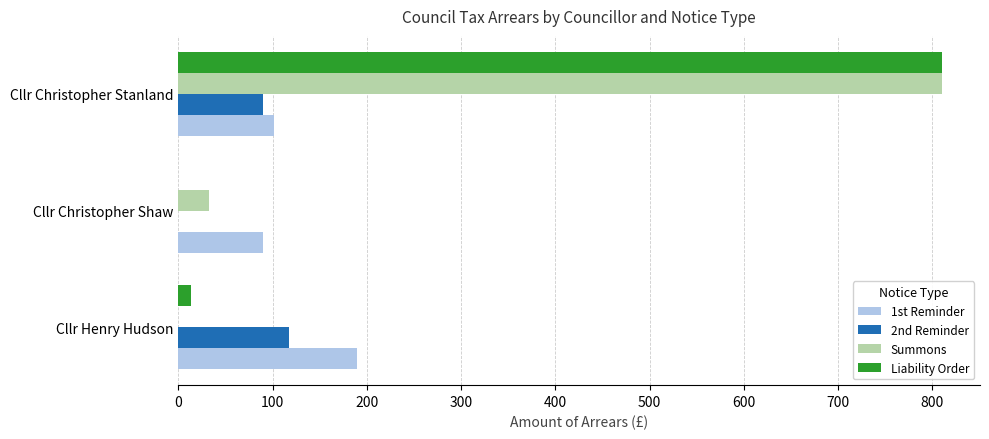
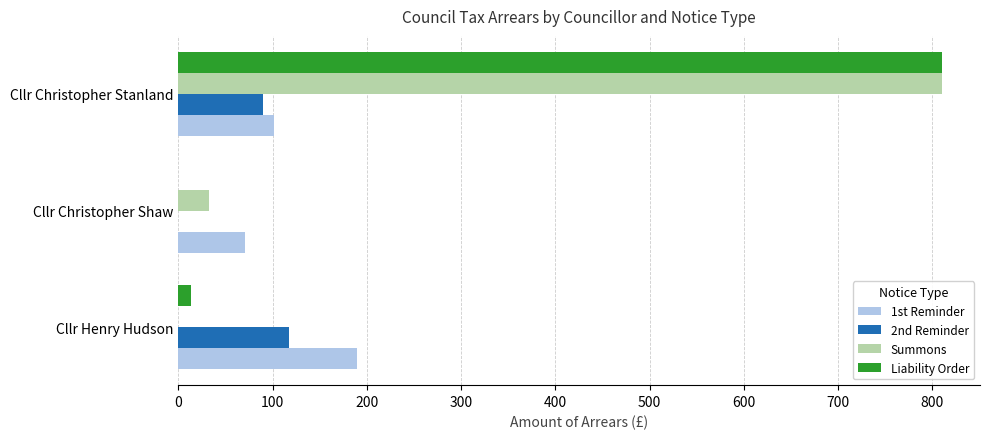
1st Reminder, Cllr Christopher Shaw: 90 -> 70
